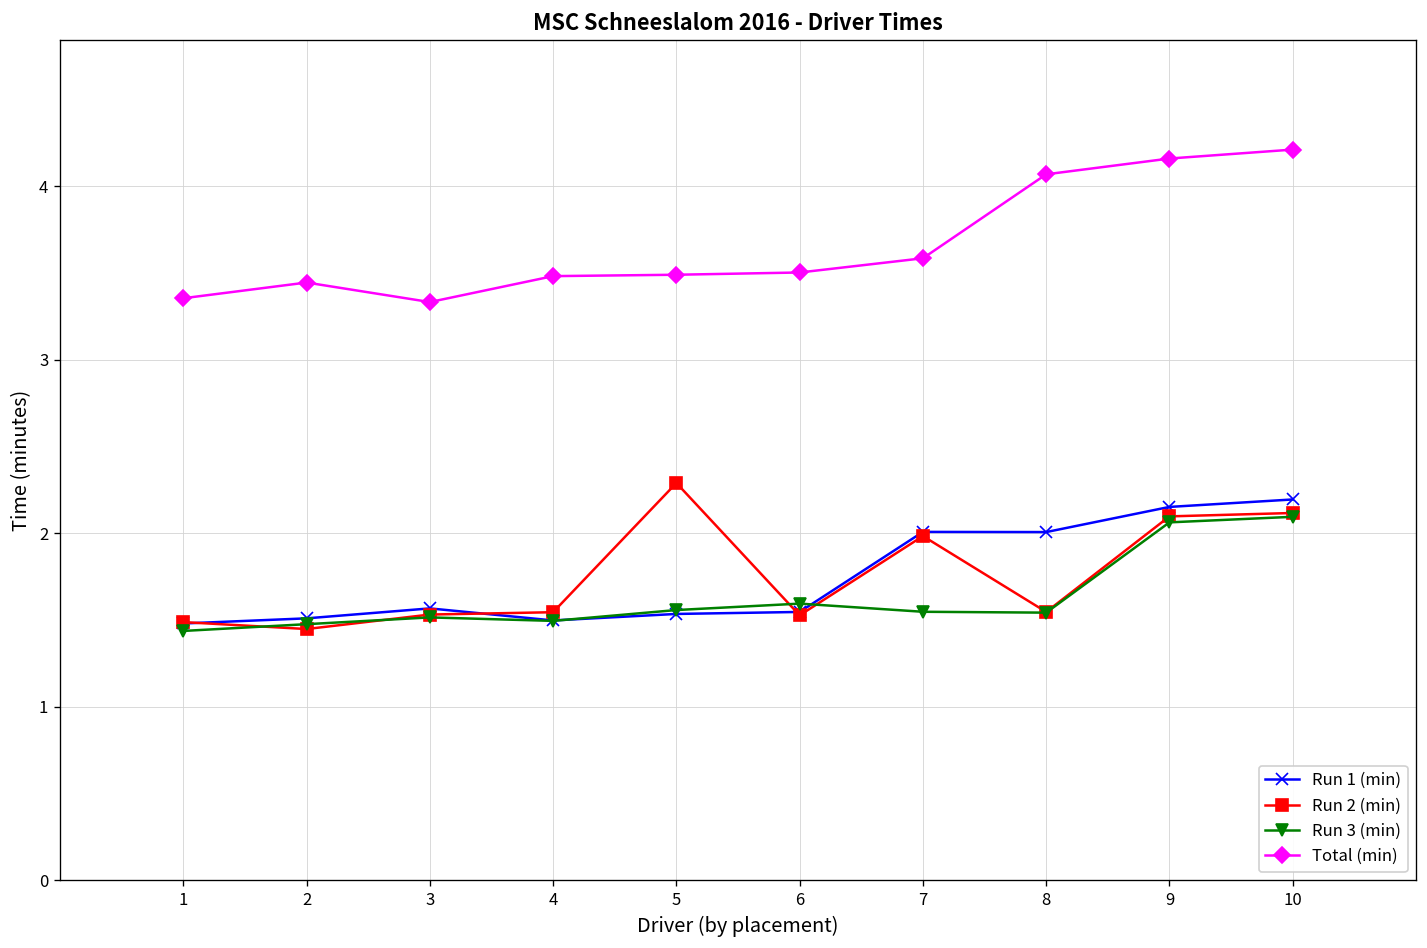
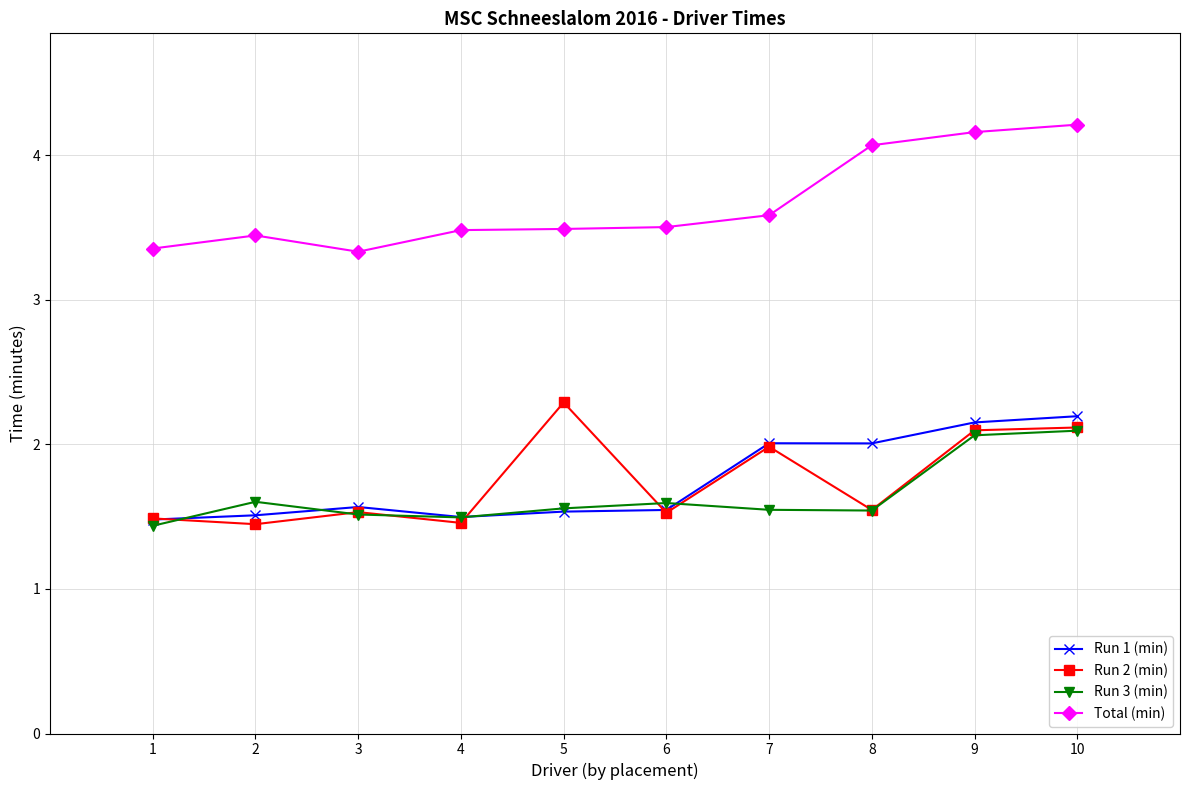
Run 3 (min), 2: 1.48 -> 1.60
Run 2 (min), 4: 1.55 -> 1.46
